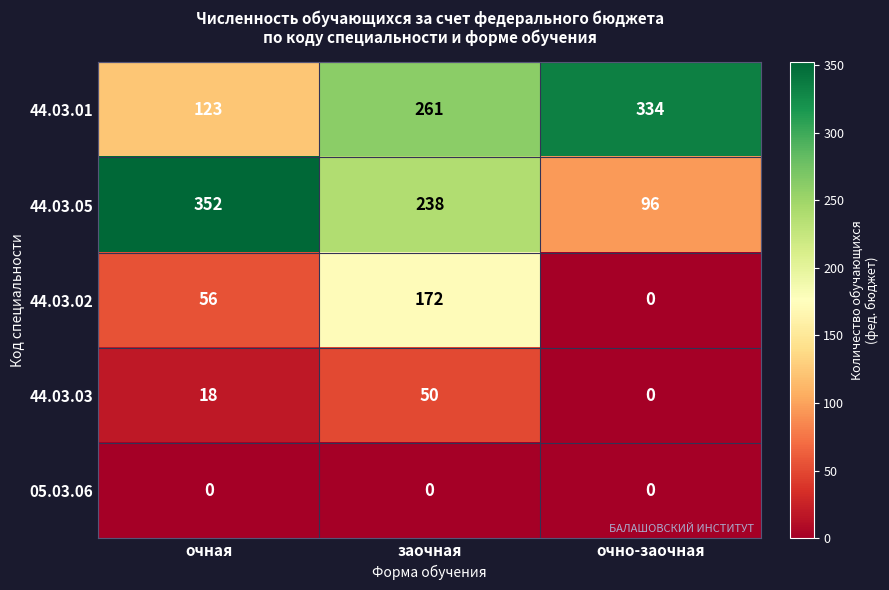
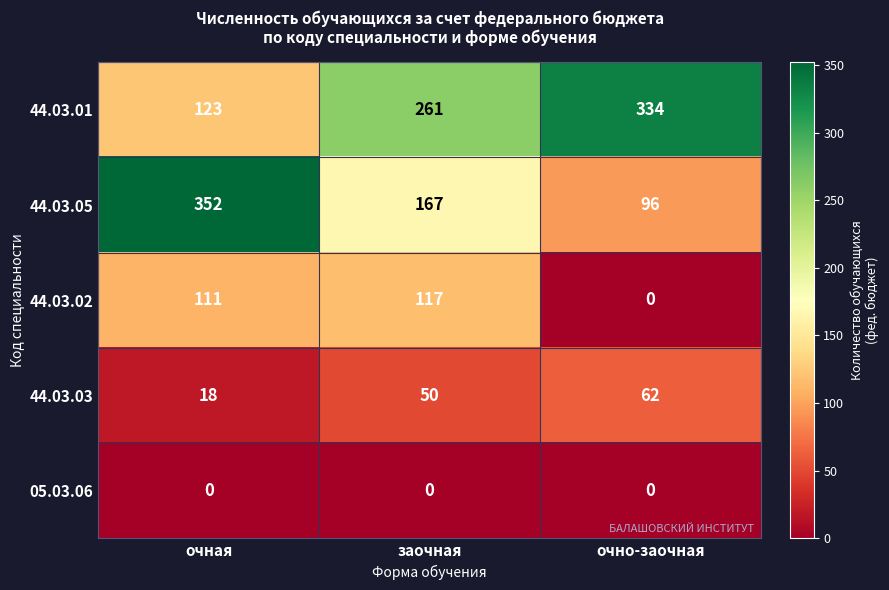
44.03.05, заочная: 238 -> 167
44.03.02, очная: 56 -> 111
44.03.02, заочная: 172 -> 117
44.03.03, очно-заочная: 0 -> 62
